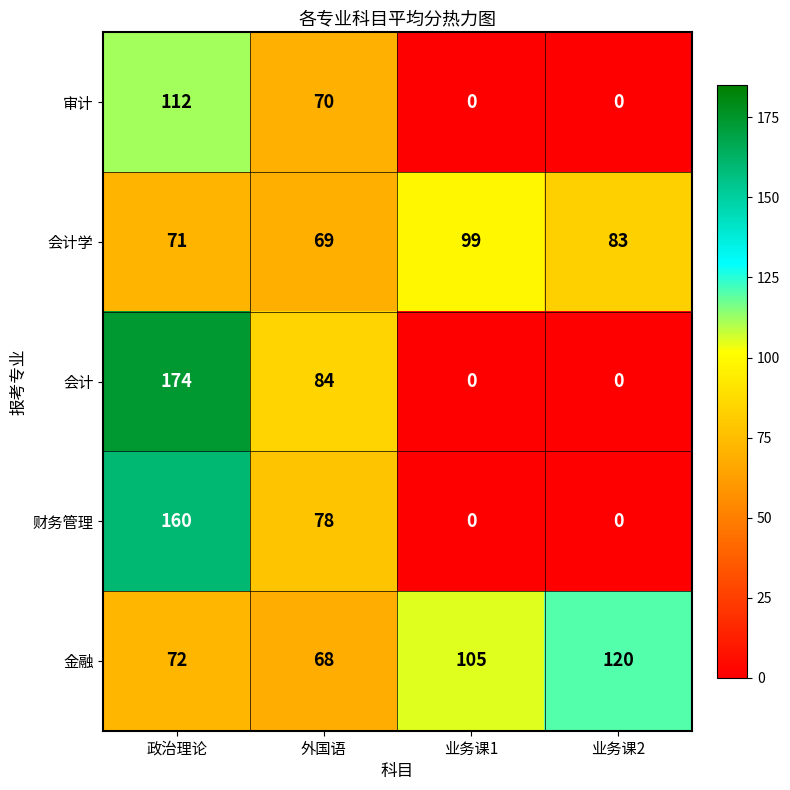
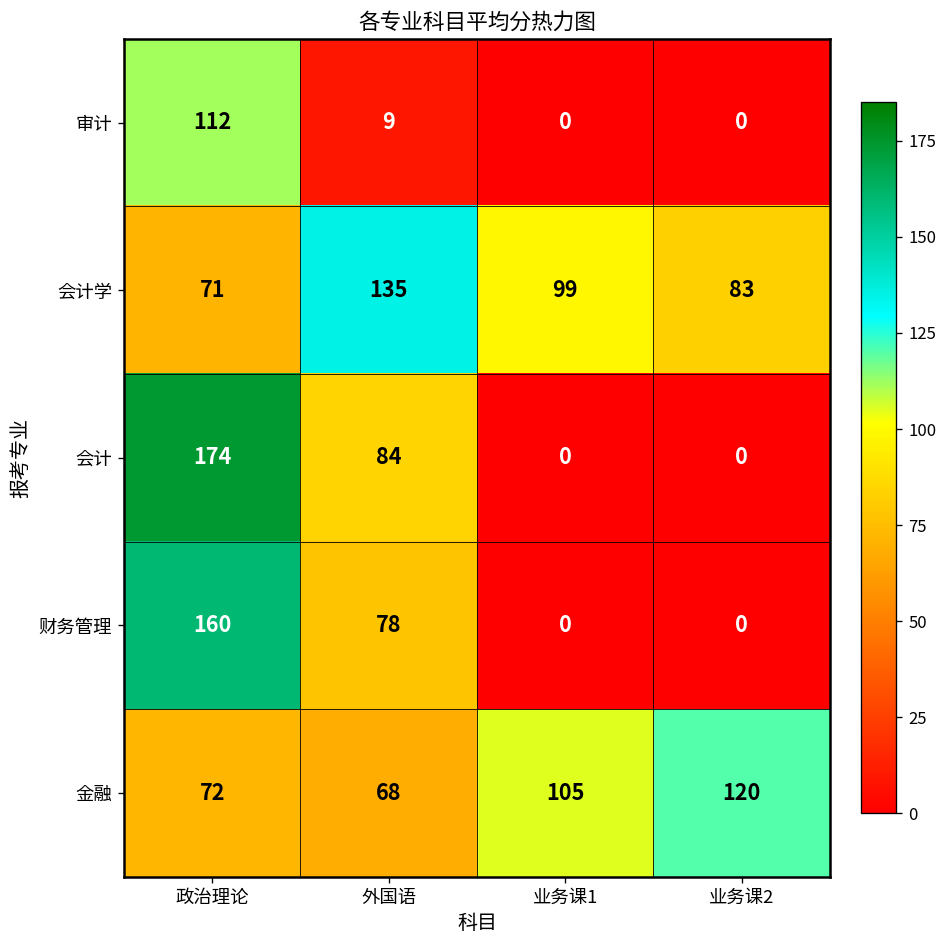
审计, 外国语: 70 -> 9
会计学, 外国语: 69 -> 135
